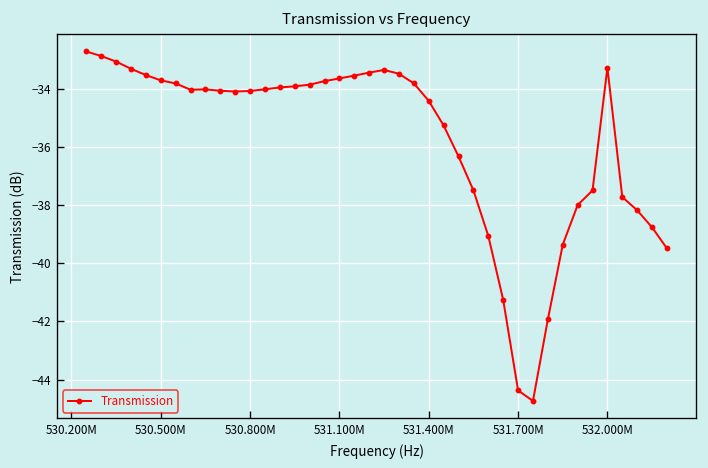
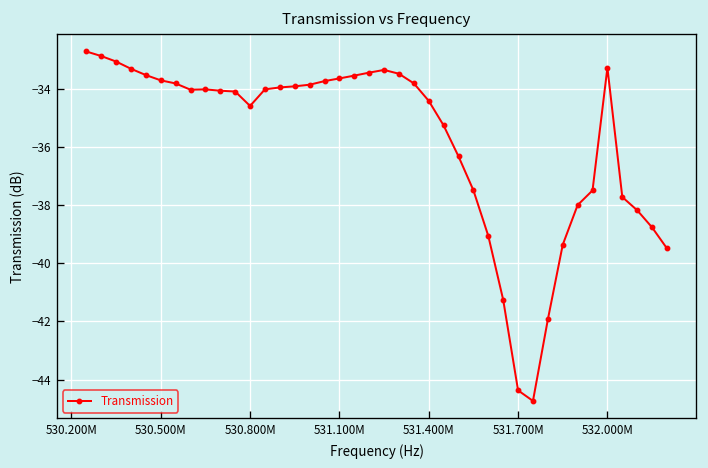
530.800M: -34.1 -> -34.6
